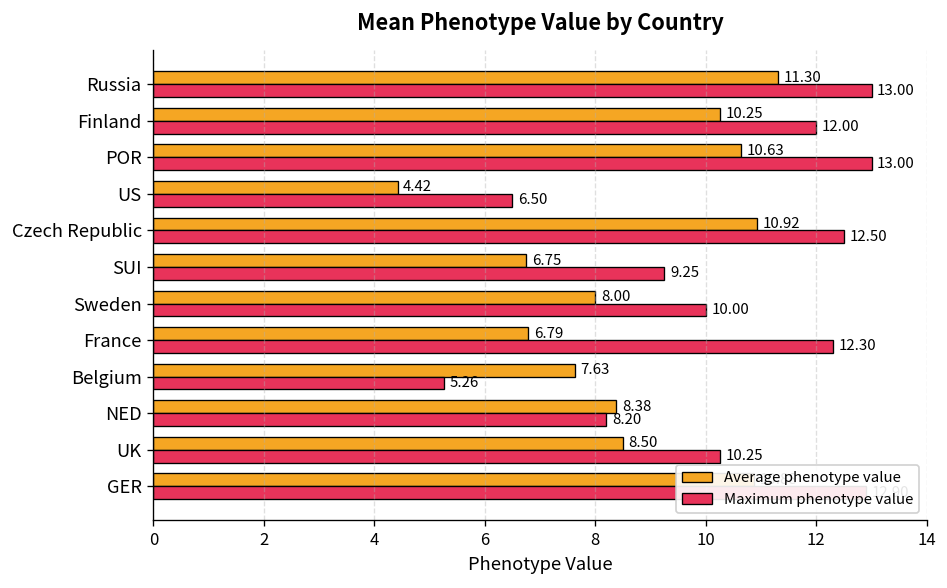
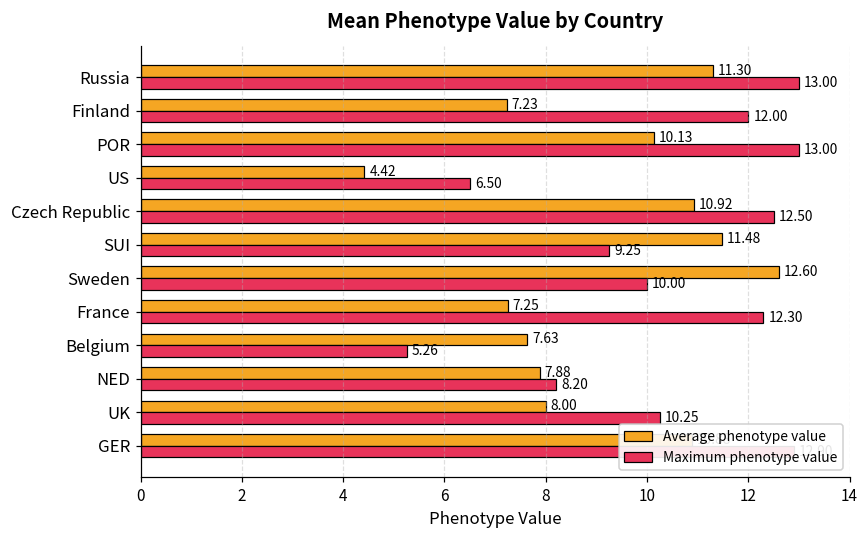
Average phenotype value, Finland: 10.25 -> 7.23
Average phenotype value, POR: 10.63 -> 10.13
Average phenotype value, SUI: 6.75 -> 11.48
Average phenotype value, Sweden: 8.00 -> 12.60
Average phenotype value, France: 6.79 -> 7.25
Average phenotype value, NED: 8.38 -> 7.88
Average phenotype value, UK: 8.50 -> 8.00
